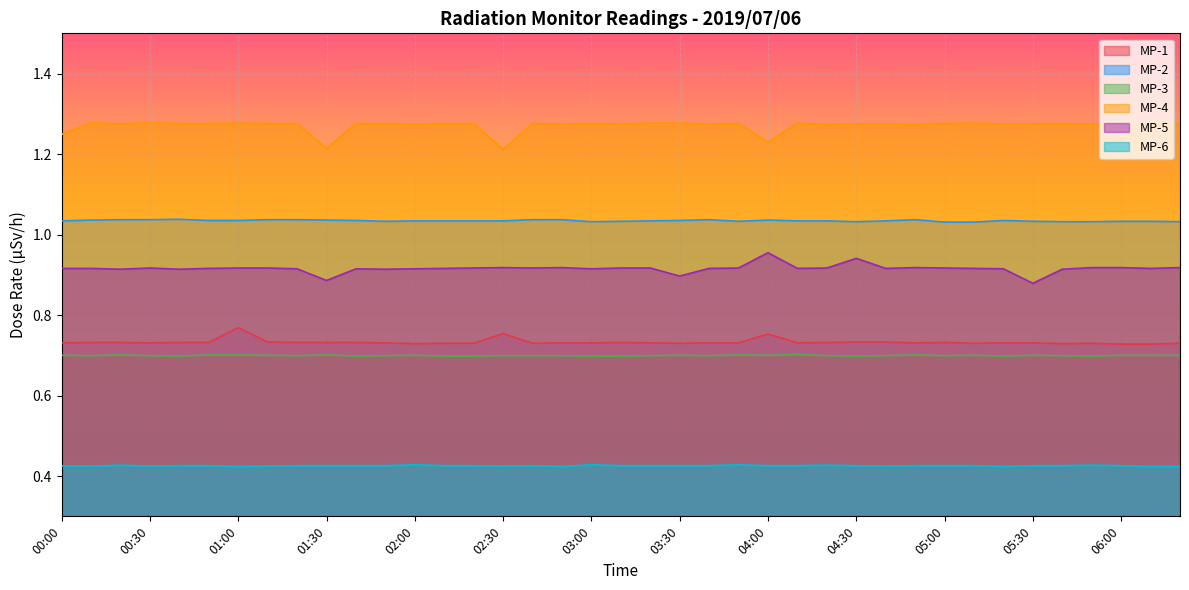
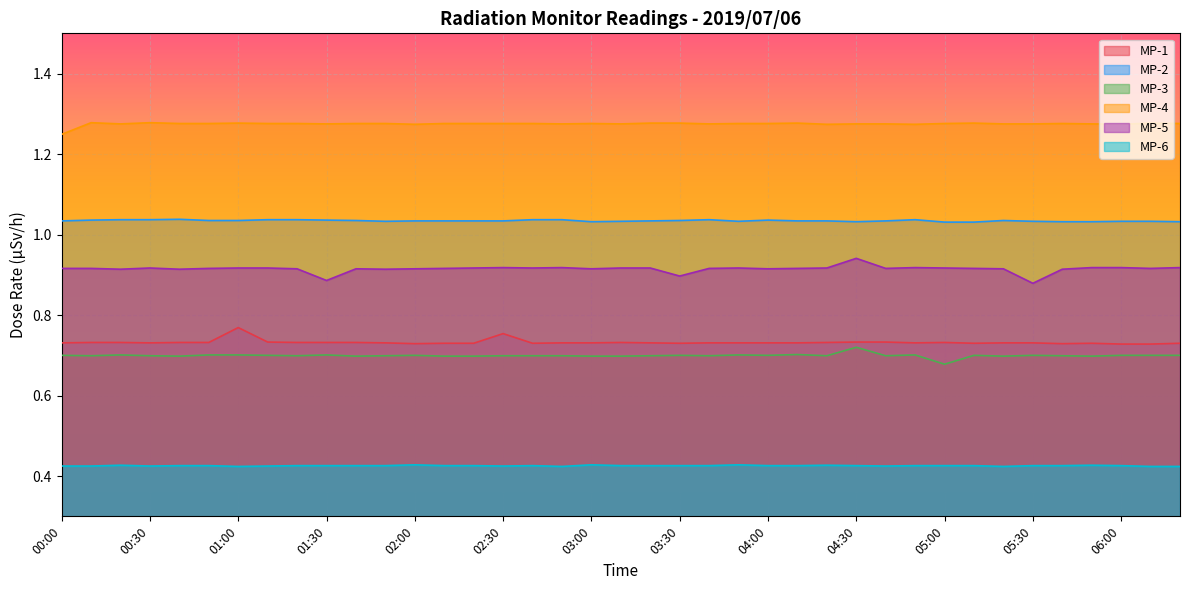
MP-4, 01:30: 1.21 -> 1.28
MP-4, 02:30: 1.21 -> 1.28
MP-1, 04:00: 0.75 -> 0.73
MP-4, 04:00: 1.23 -> 1.28
MP-5, 04:00: 0.96 -> 0.92
MP-3, 04:30: 0.70 -> 0.72
MP-3, 05:00: 0.70 -> 0.68
